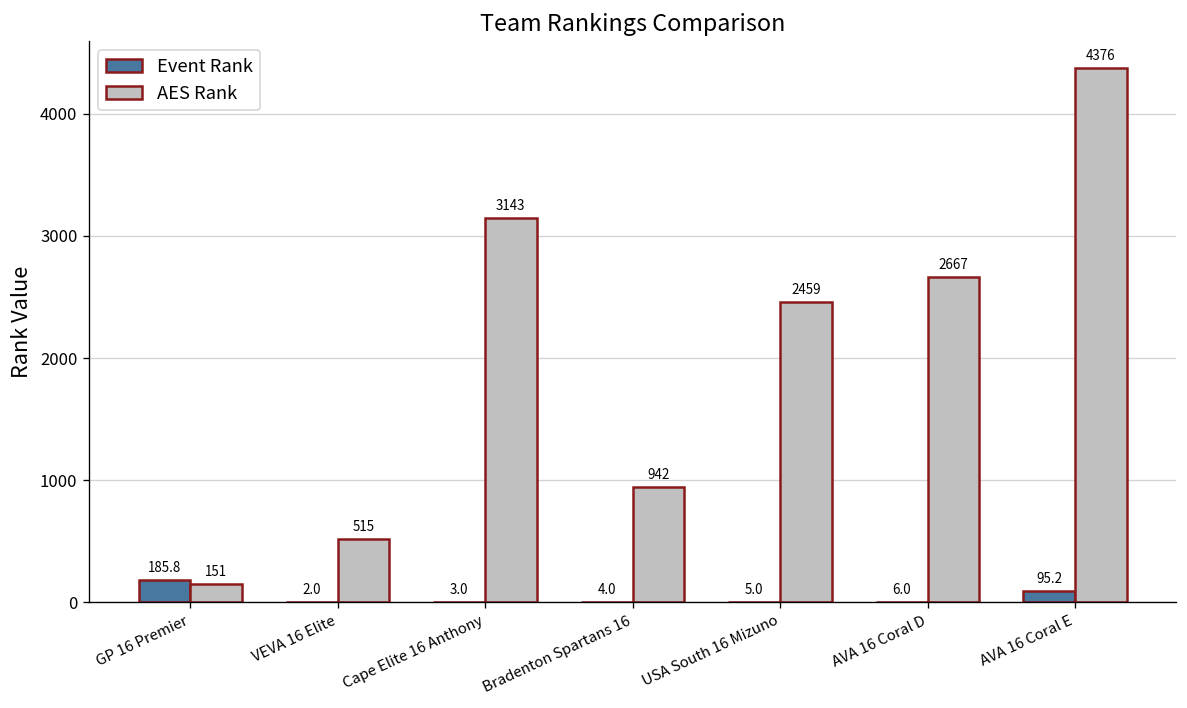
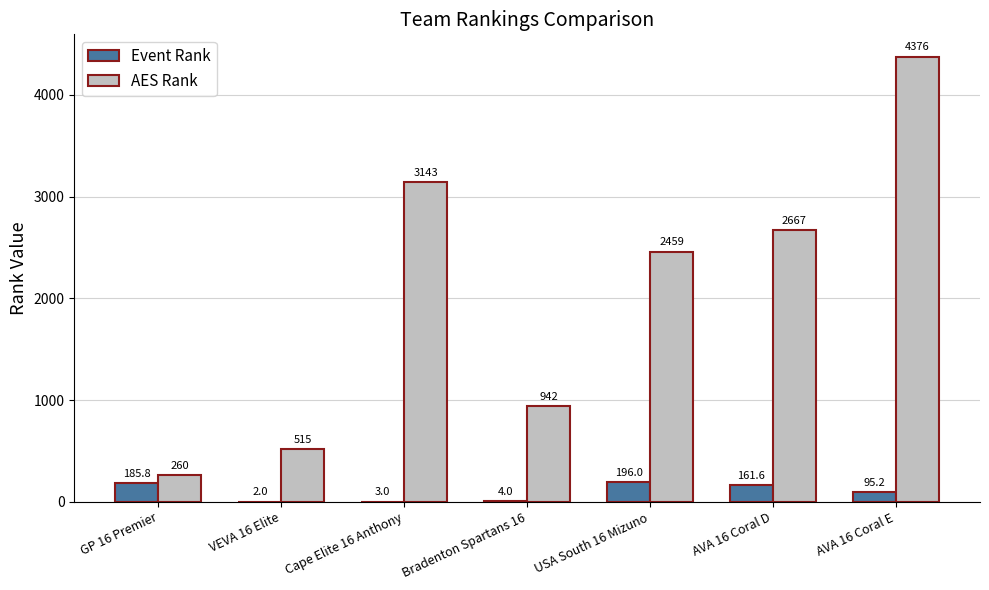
AES Rank, GP 16 Premier: 151 -> 260
Event Rank, USA South 16 Mizuno: 5.0 -> 196.0
Event Rank, AVA 16 Coral D: 6.0 -> 161.6
